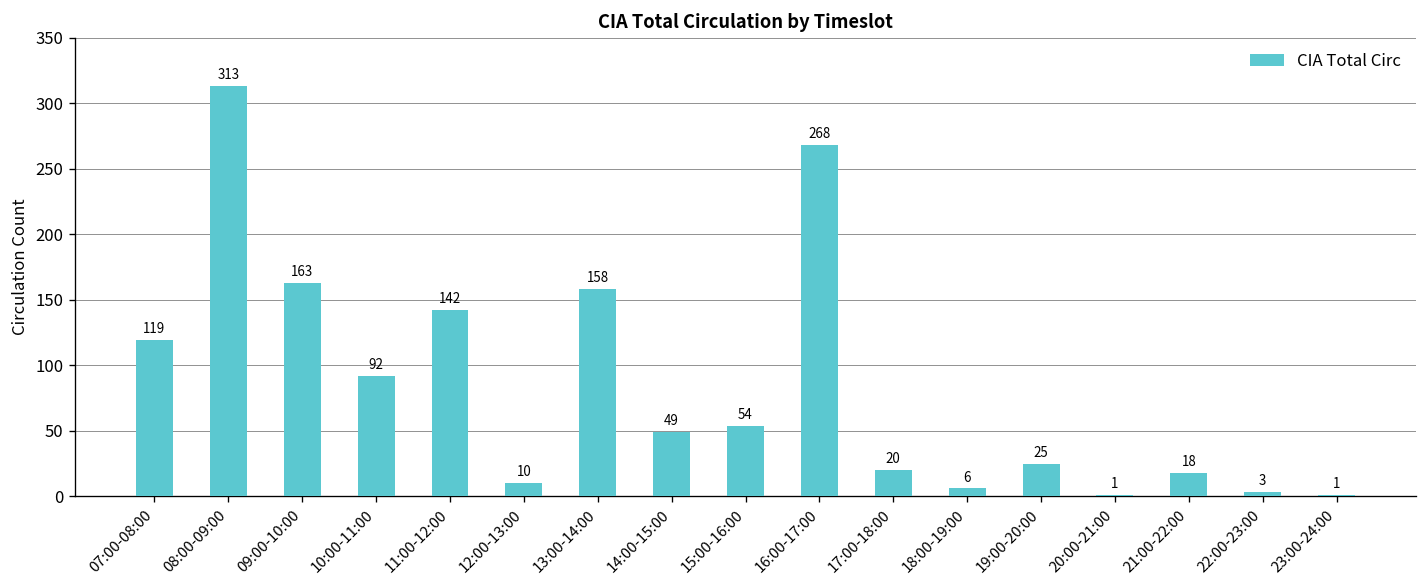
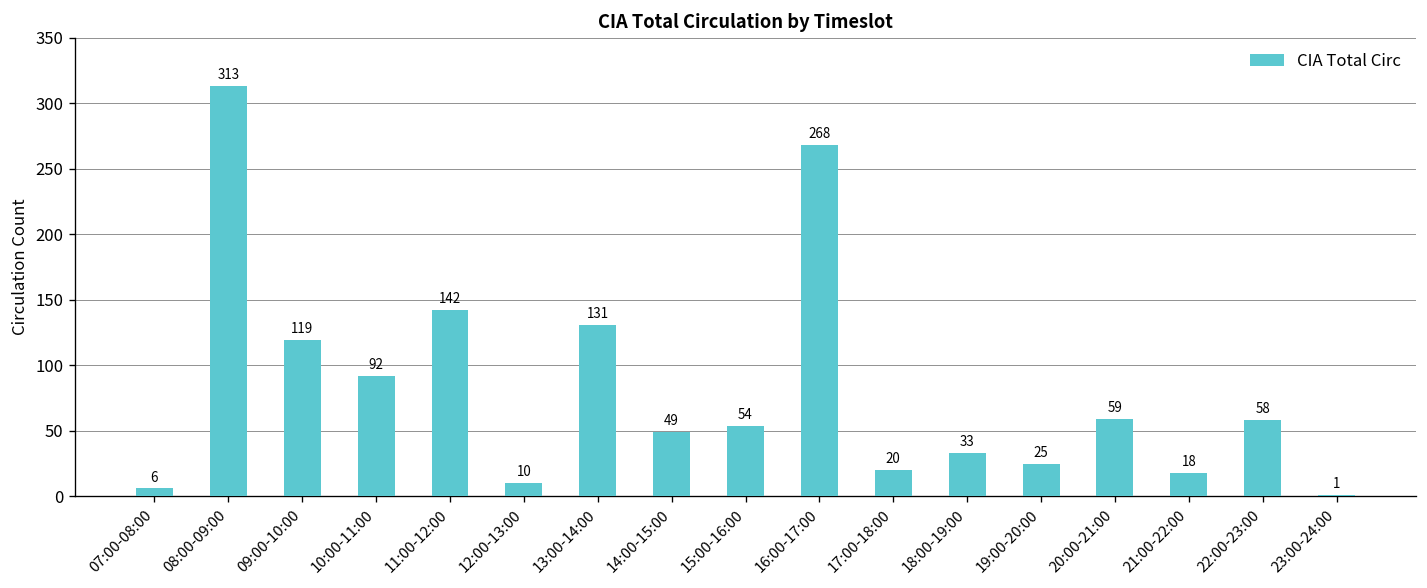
07:00-08:00: 119 -> 6
09:00-10:00: 163 -> 119
13:00-14:00: 158 -> 131
18:00-19:00: 6 -> 33
20:00-21:00: 1 -> 59
22:00-23:00: 3 -> 58
